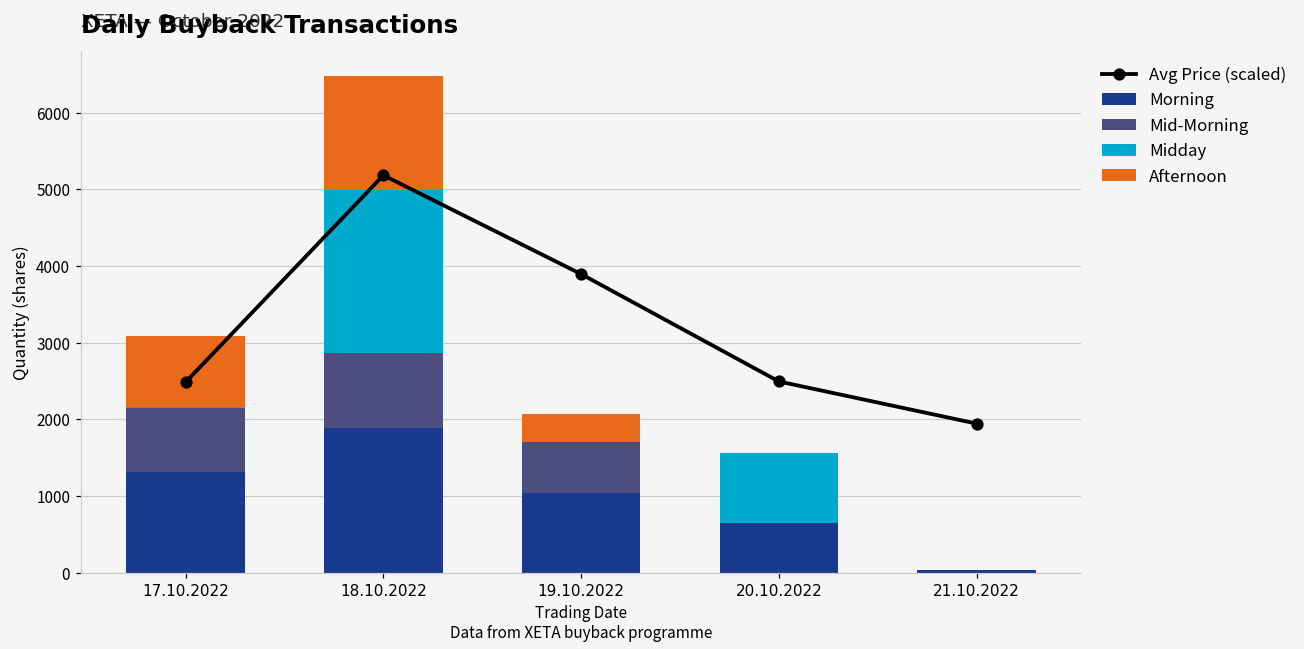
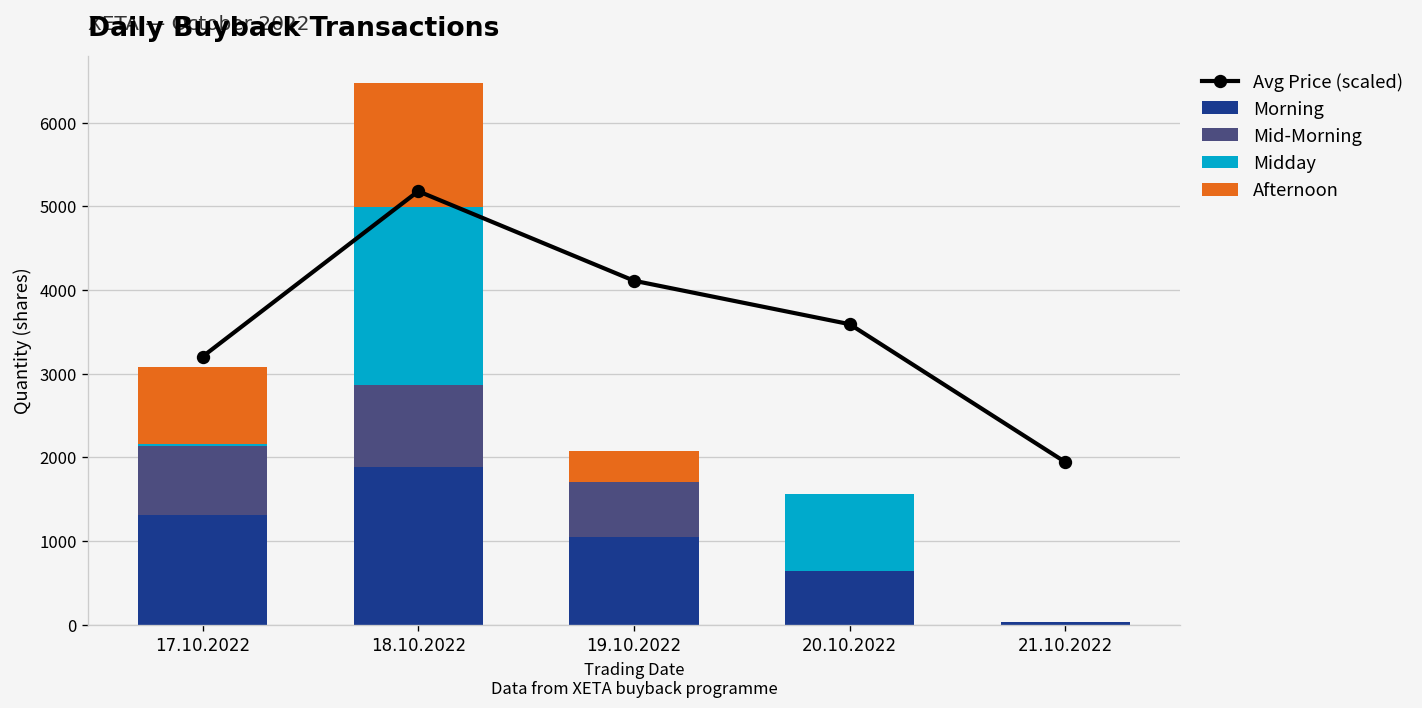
Avg Price (scaled), 17.10.2022: 2500 -> 3200
Avg Price (scaled), 19.10.2022: 3900 -> 4100
Avg Price (scaled), 20.10.2022: 2500 -> 3600
